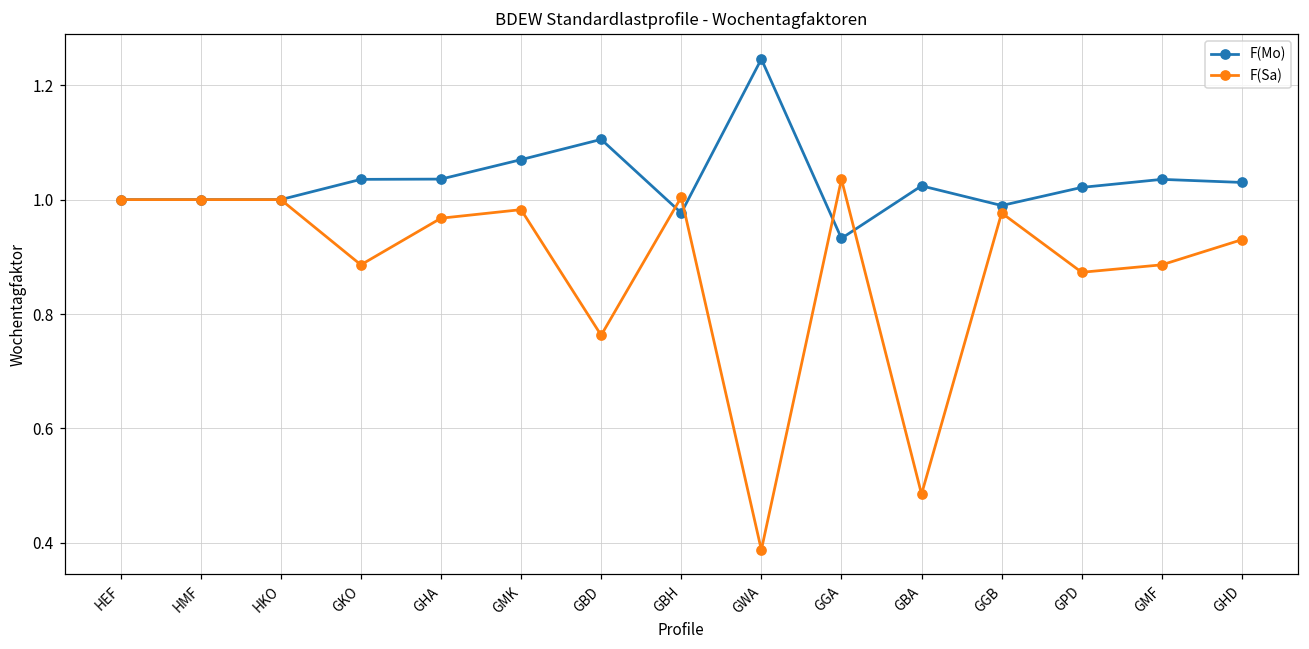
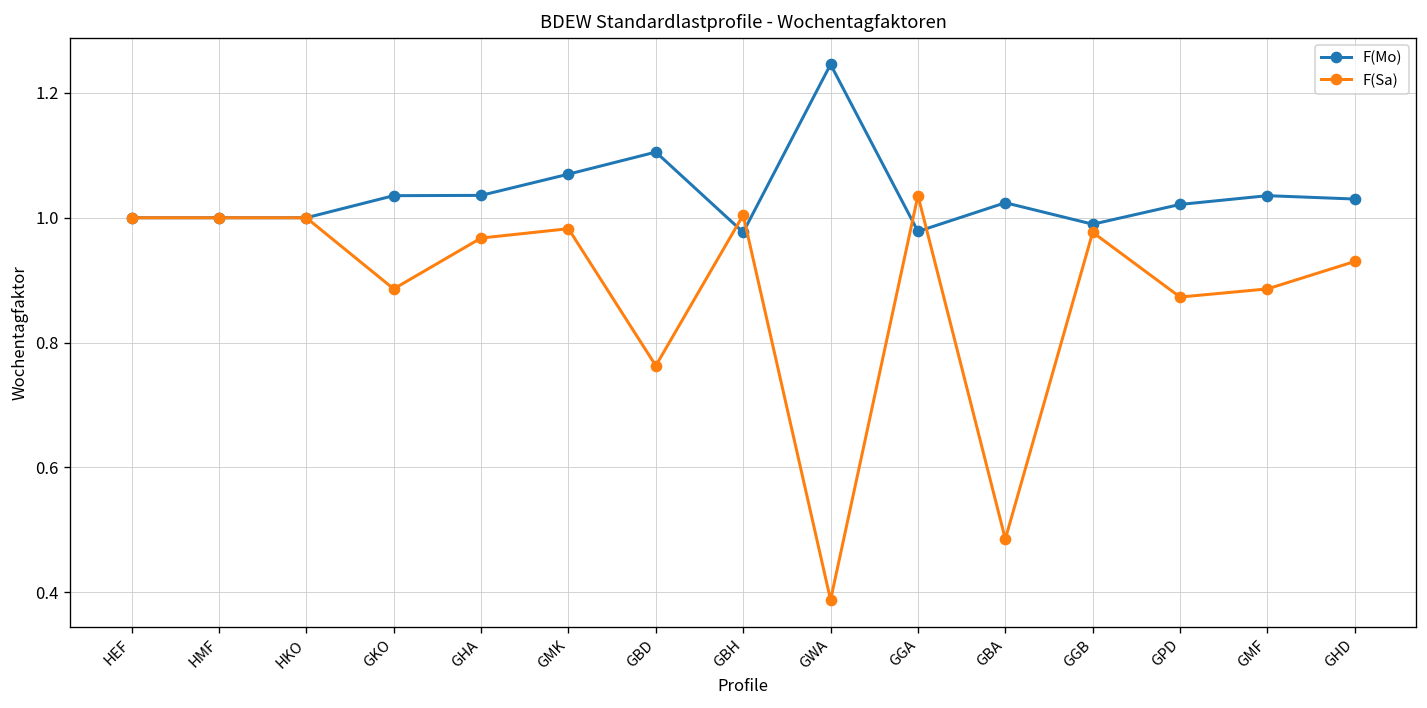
F(Mo), GGA: 0.93 -> 0.98
